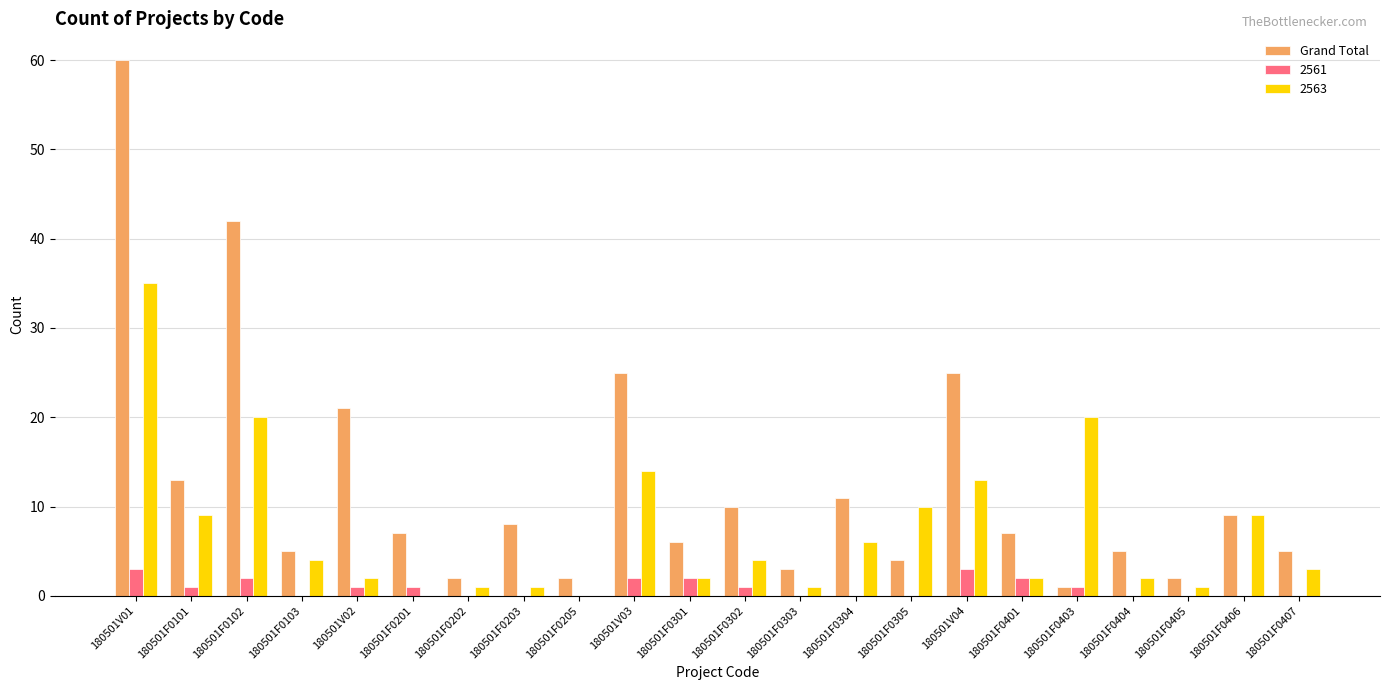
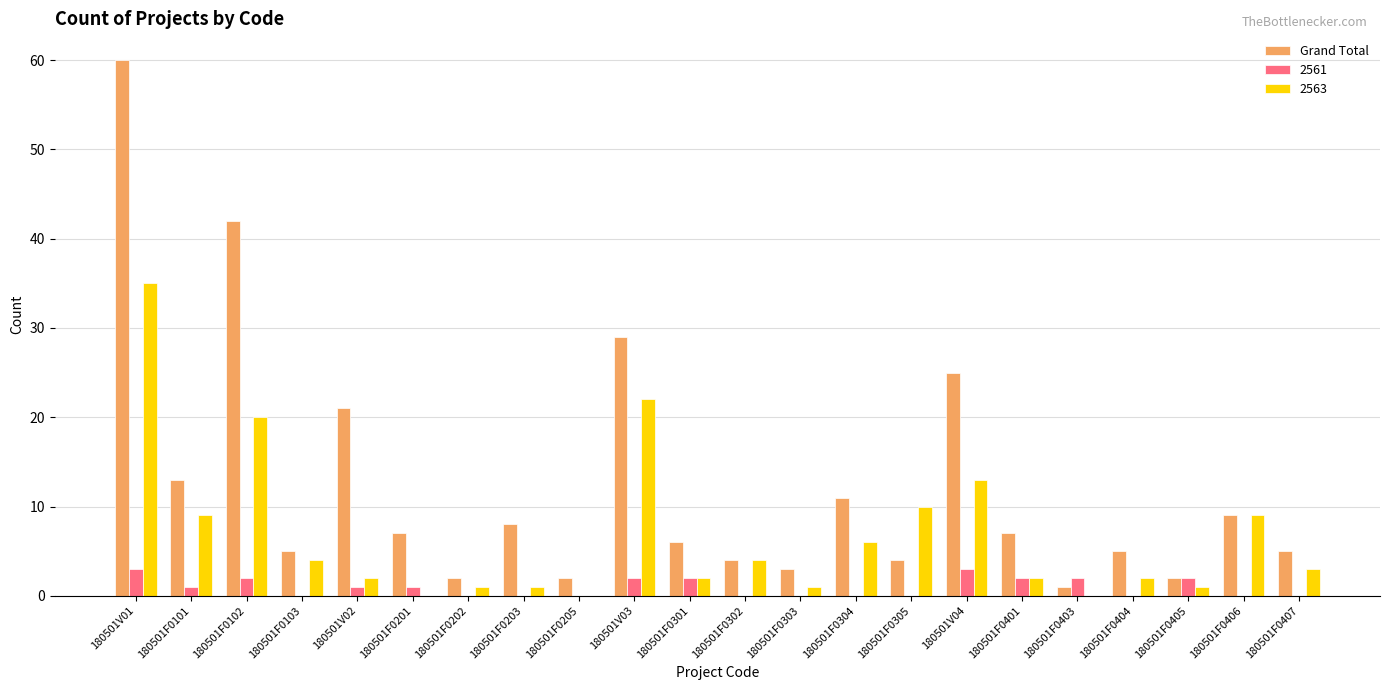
Grand Total, 180501V03: 25 -> 29
2563, 180501V03: 14 -> 22
Grand Total, 180501F0302: 10 -> 4
2561, 180501F0302: 1 -> 0
2561, 180501F0403: 1 -> 2
2563, 180501F0403: 20 -> 0
2561, 180501F0405: 0 -> 2
